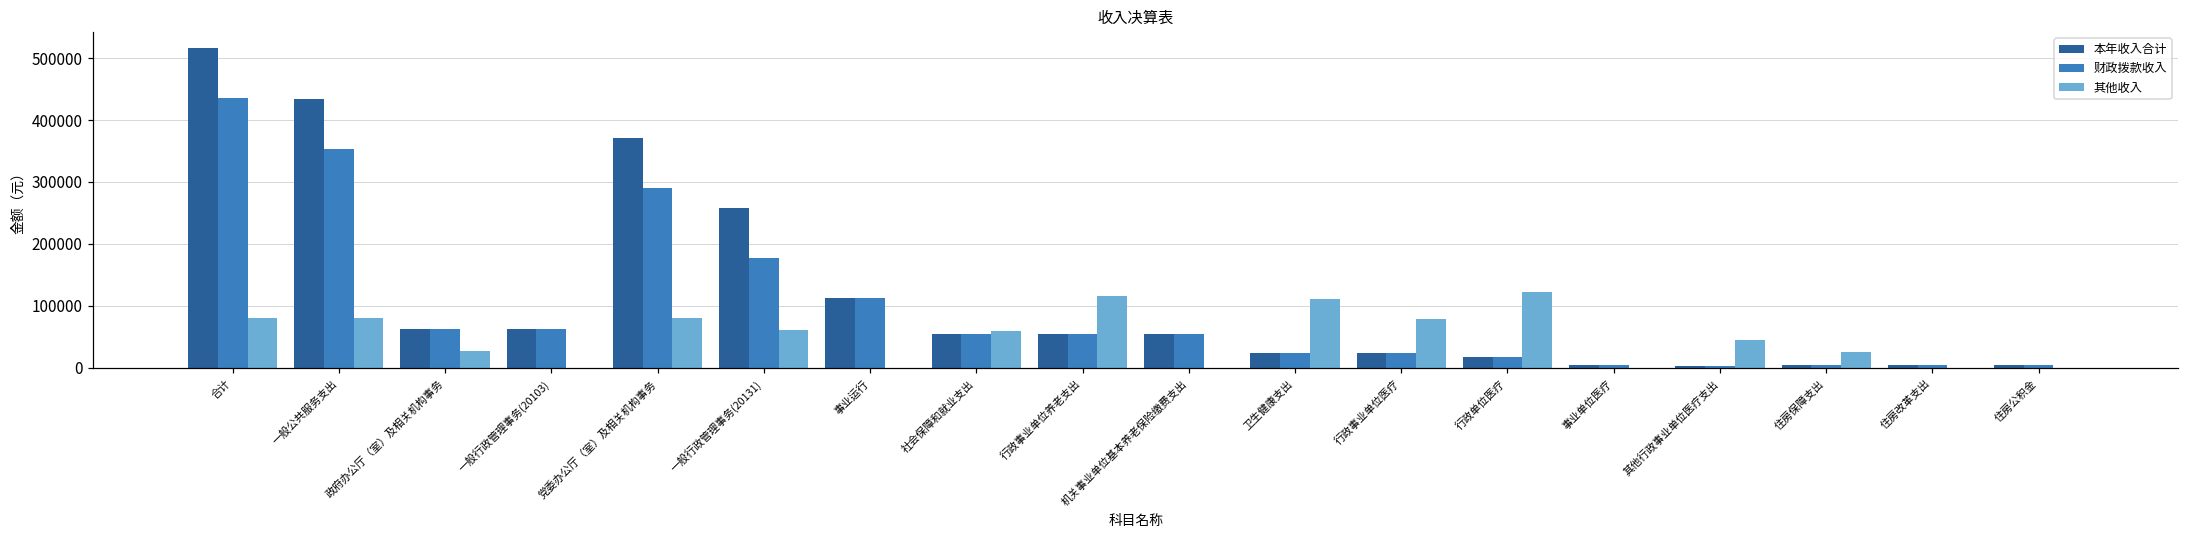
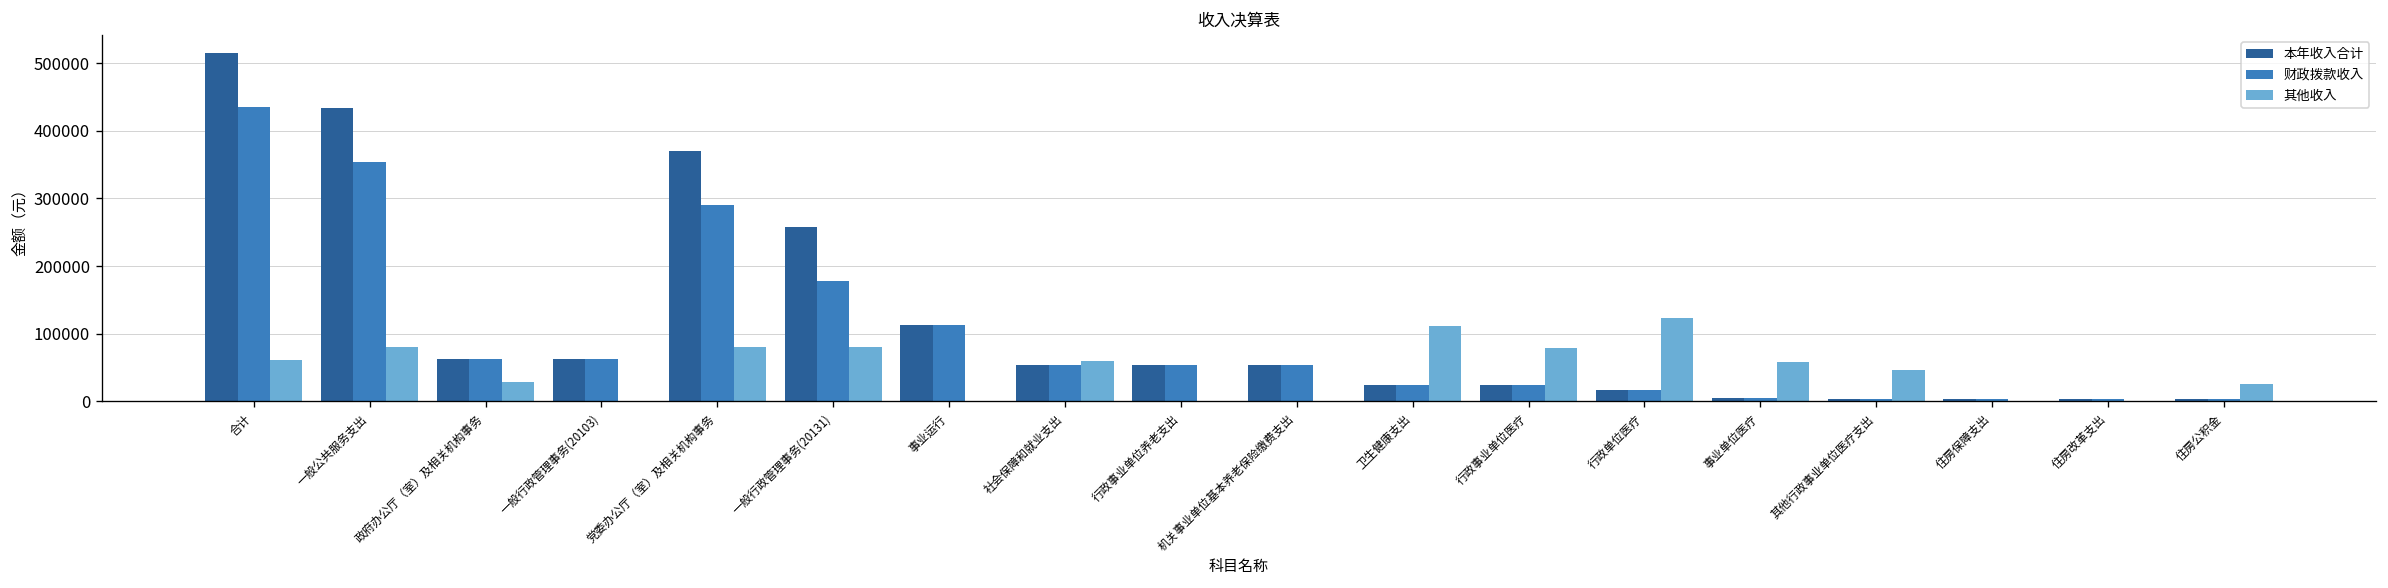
其他收入, 合计: 80000 -> 60000
其他收入, 一般行政管理事务(20131): 60000 -> 80000
其他收入, 行政事业单位养老支出: 120000 -> 0
其他收入, 事业单位医疗: 0 -> 60000
其他收入, 住房保障支出: 30000 -> 0
其他收入, 住房公积金: 0 -> 30000
